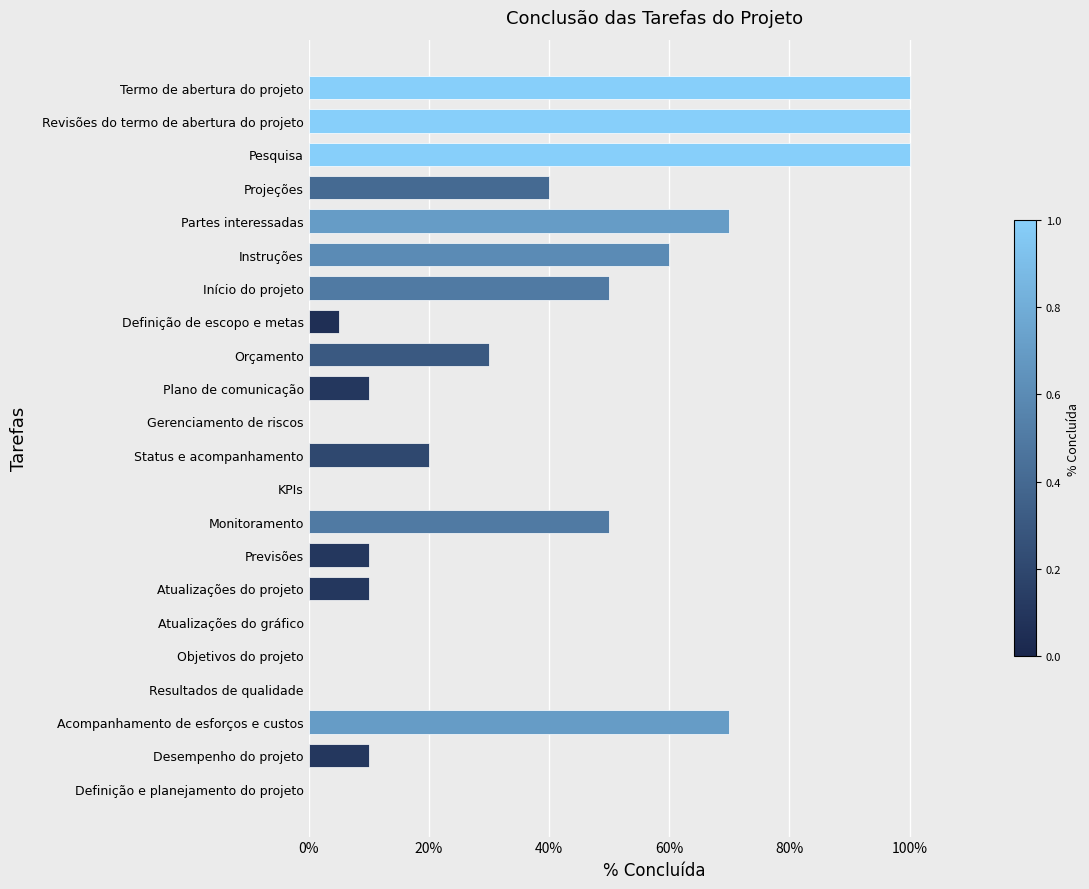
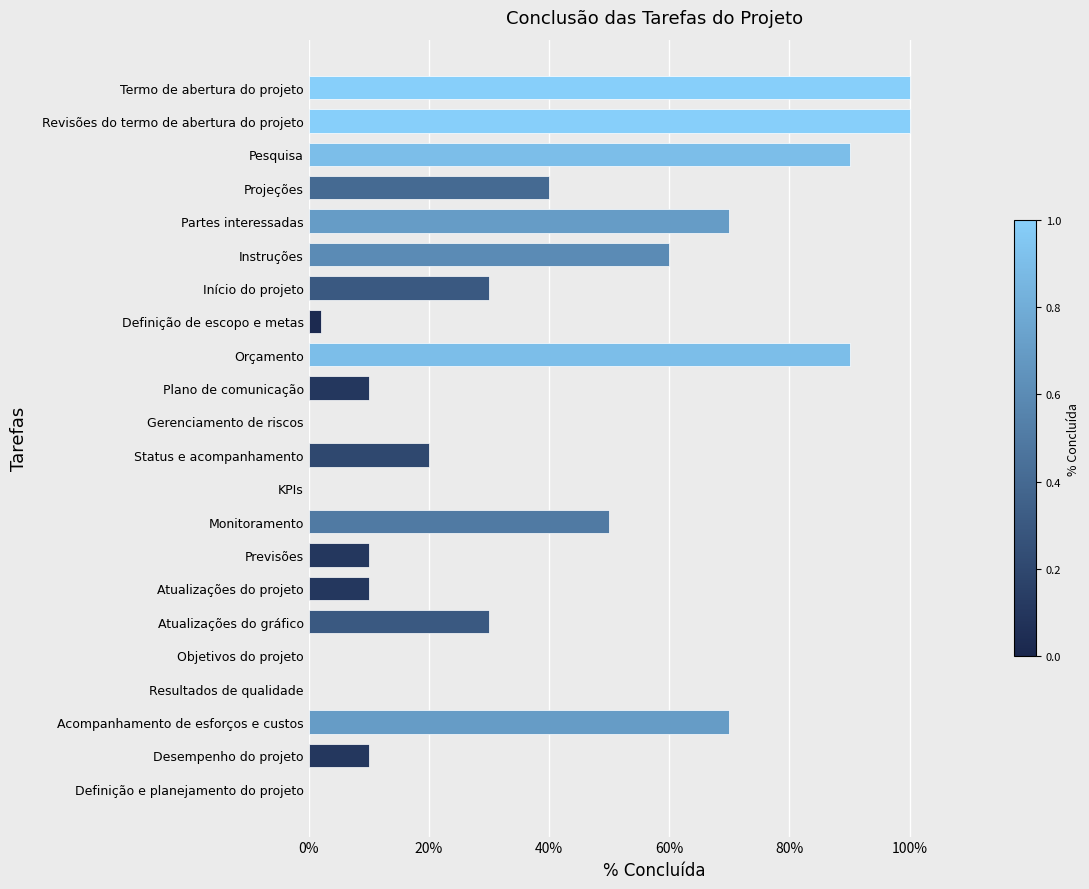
Pesquisa: 100% -> 90%
Início do projeto: 50% -> 30%
Definição de escopo e metas: 5% -> 2%
Orçamento: 30% -> 90%
Atualizações do gráfico: 0% -> 30%
